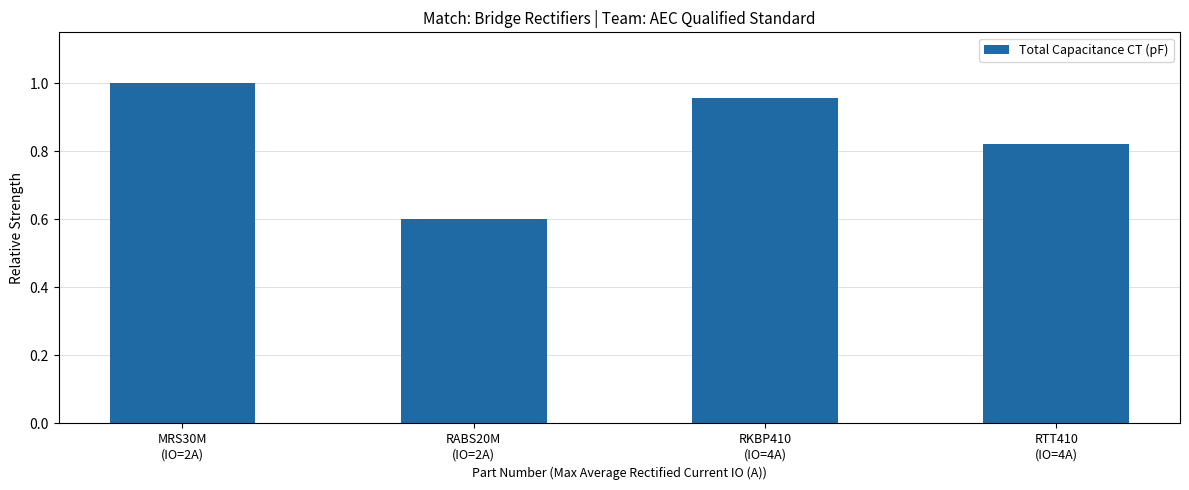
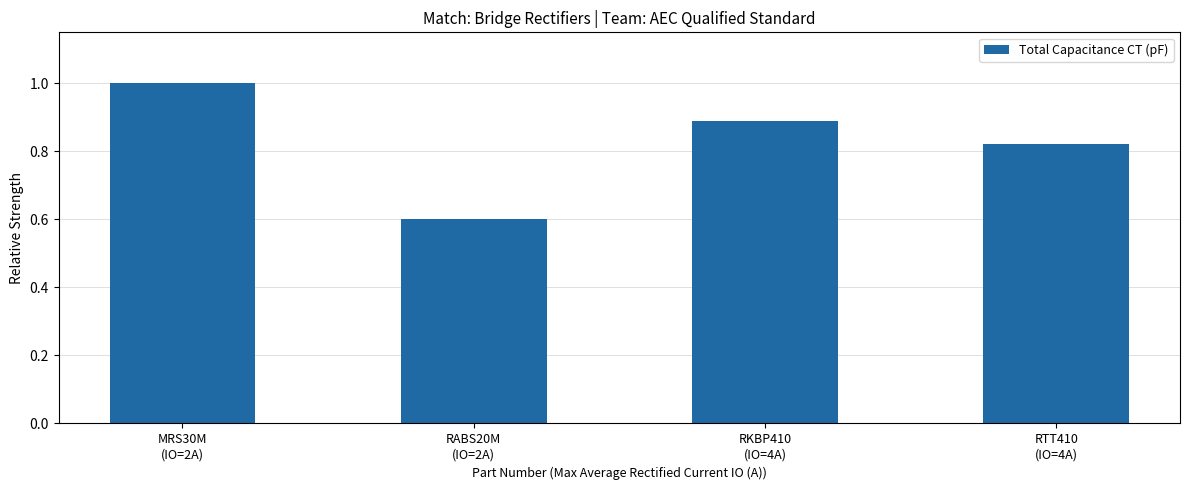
RKBP410 (IO=4A): 0.96 -> 0.89
